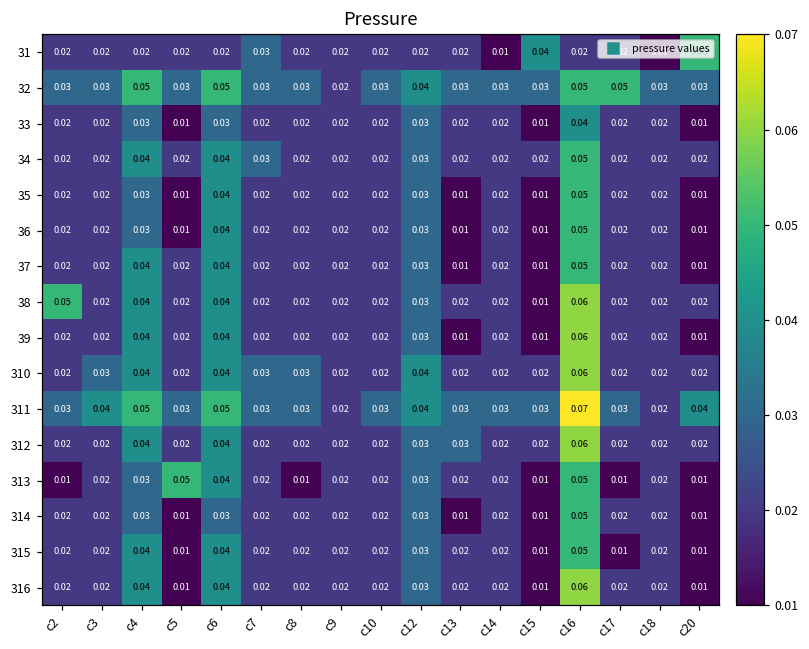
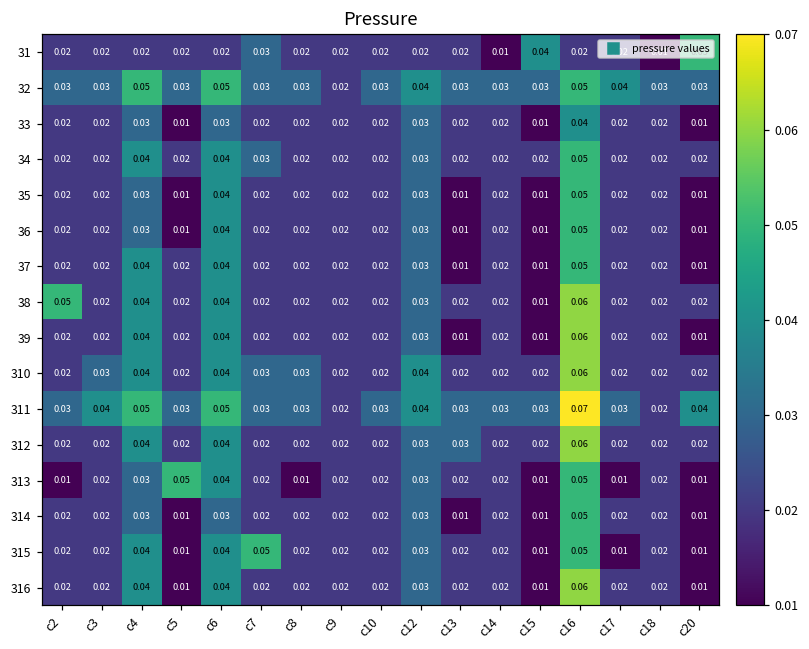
32, c17: 0.05 -> 0.04
315, c7: 0.02 -> 0.05
